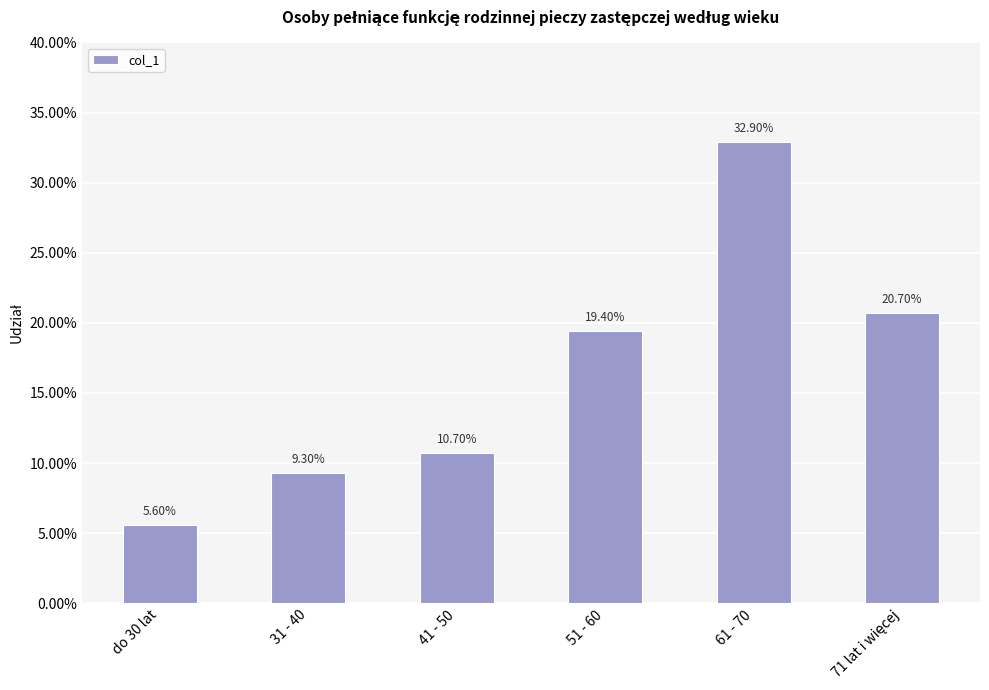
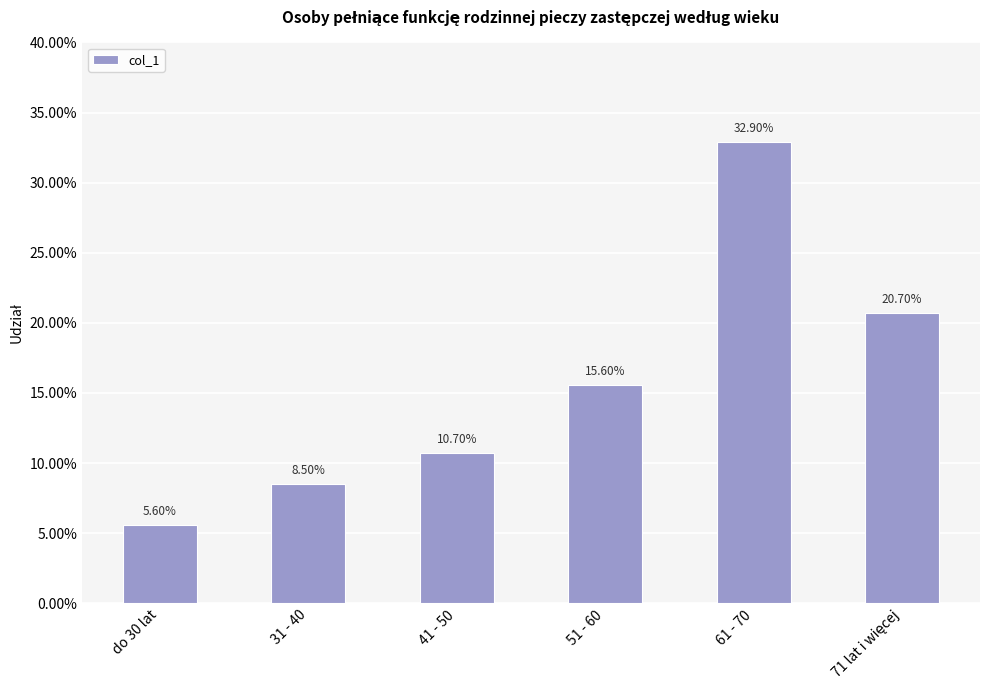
31 - 40: 9.30% -> 8.50%
51 - 60: 19.40% -> 15.60%
